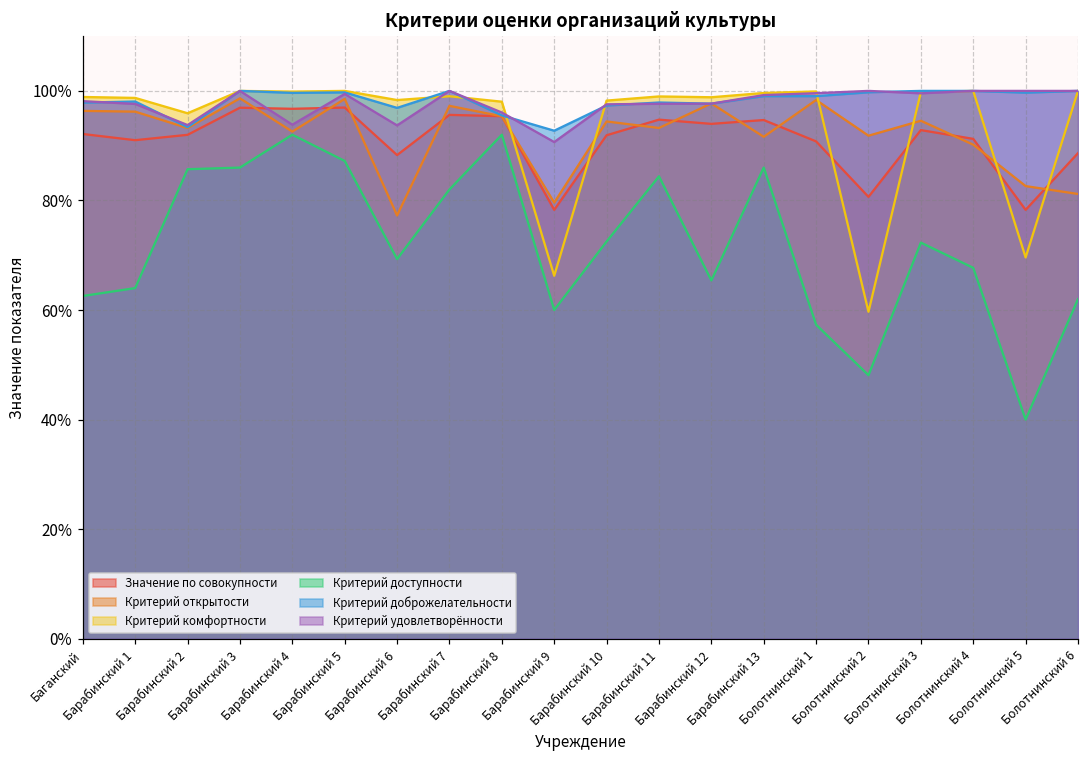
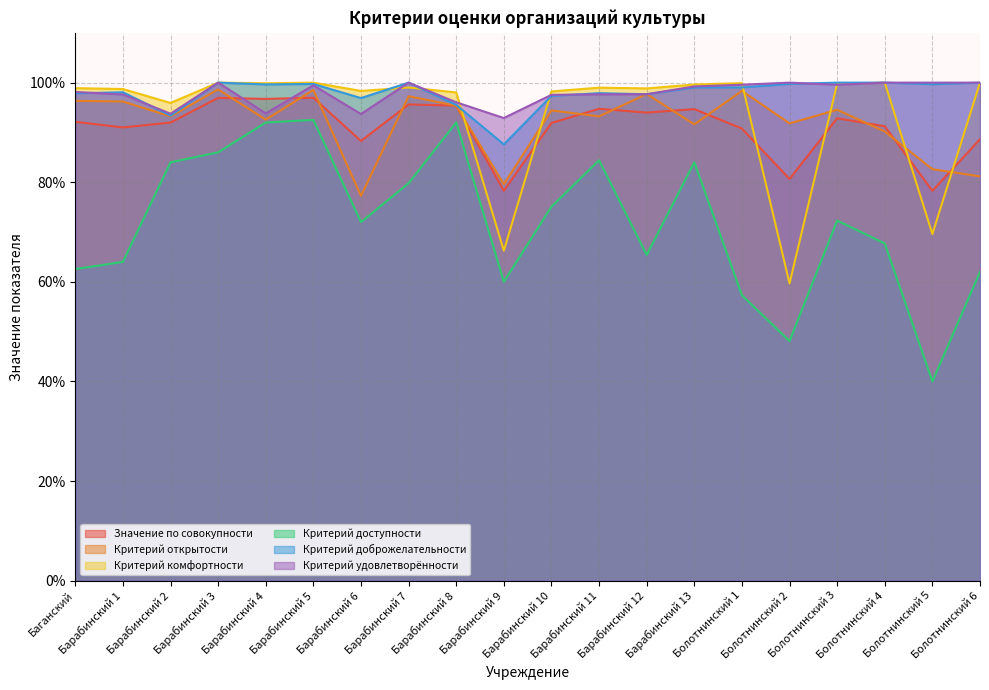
Критерий доступности, Барабинский 2: 86% -> 84%
Критерий доступности, Барабинский 5: 87% -> 93%
Критерий доступности, Барабинский 6: 69% -> 72%
Критерий доступности, Барабинский 7: 82% -> 80%
Критерий доброжелательности, Барабинский 9: 93% -> 88%
Критерий удовлетворённости, Барабинский 9: 91% -> 93%
Критерий доступности, Барабинский 10: 73% -> 75%
Критерий доступности, Барабинский 13: 86% -> 84%
